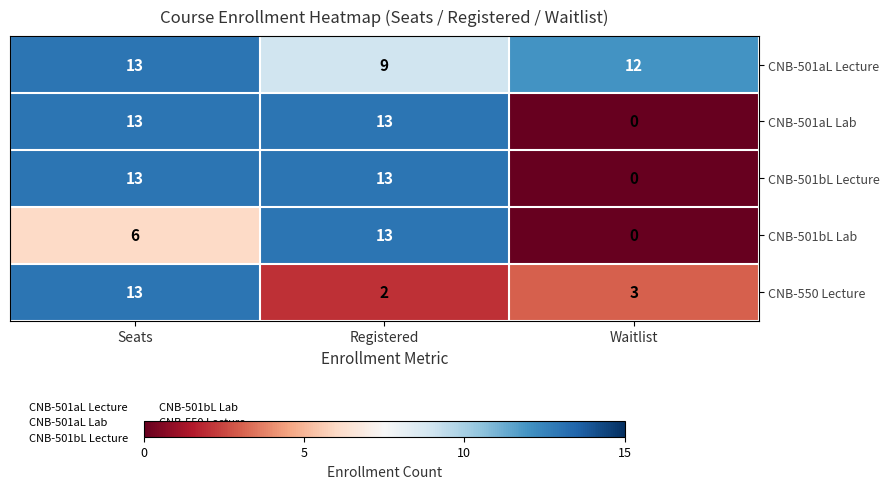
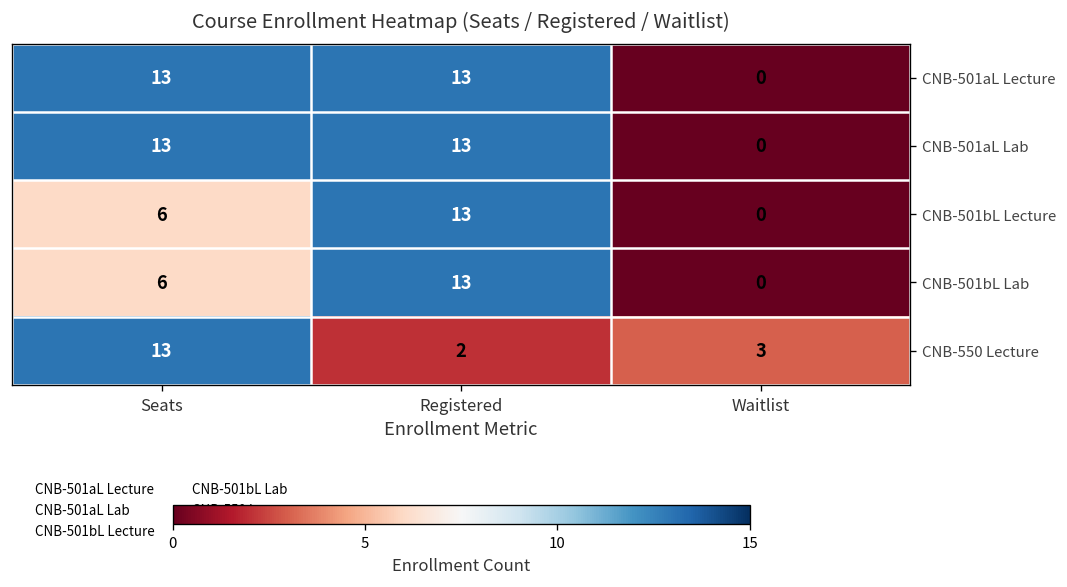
CNB-501aL Lecture, Registered: 9 -> 13
CNB-501aL Lecture, Waitlist: 12 -> 0
CNB-501bL Lecture, Seats: 13 -> 6
